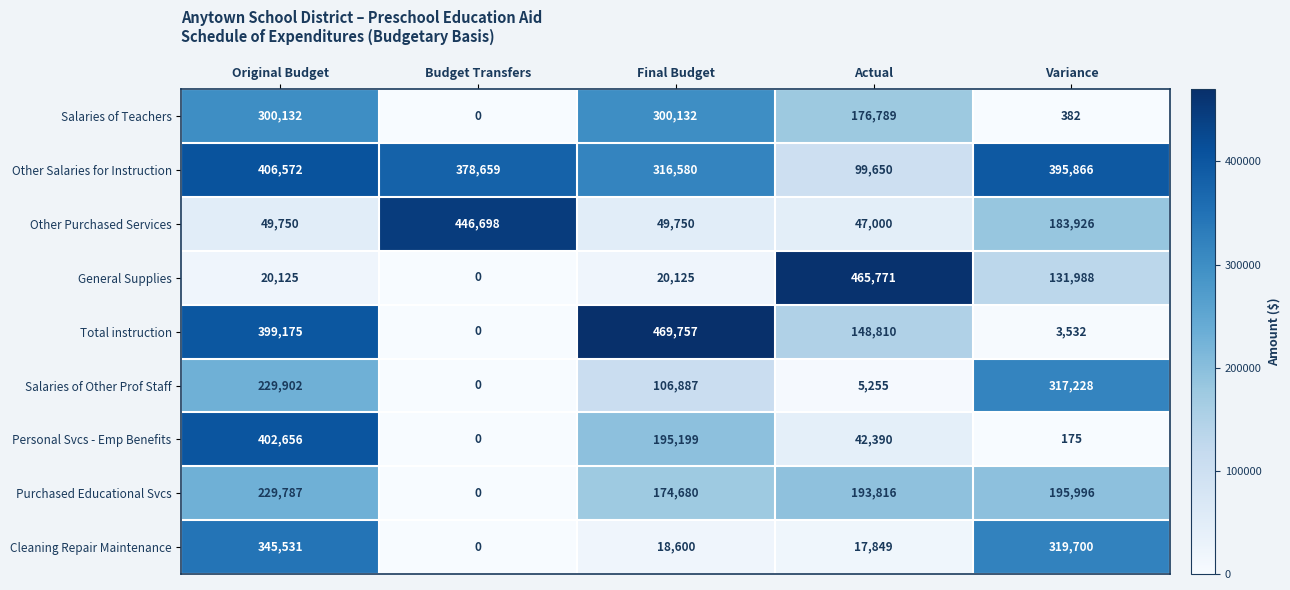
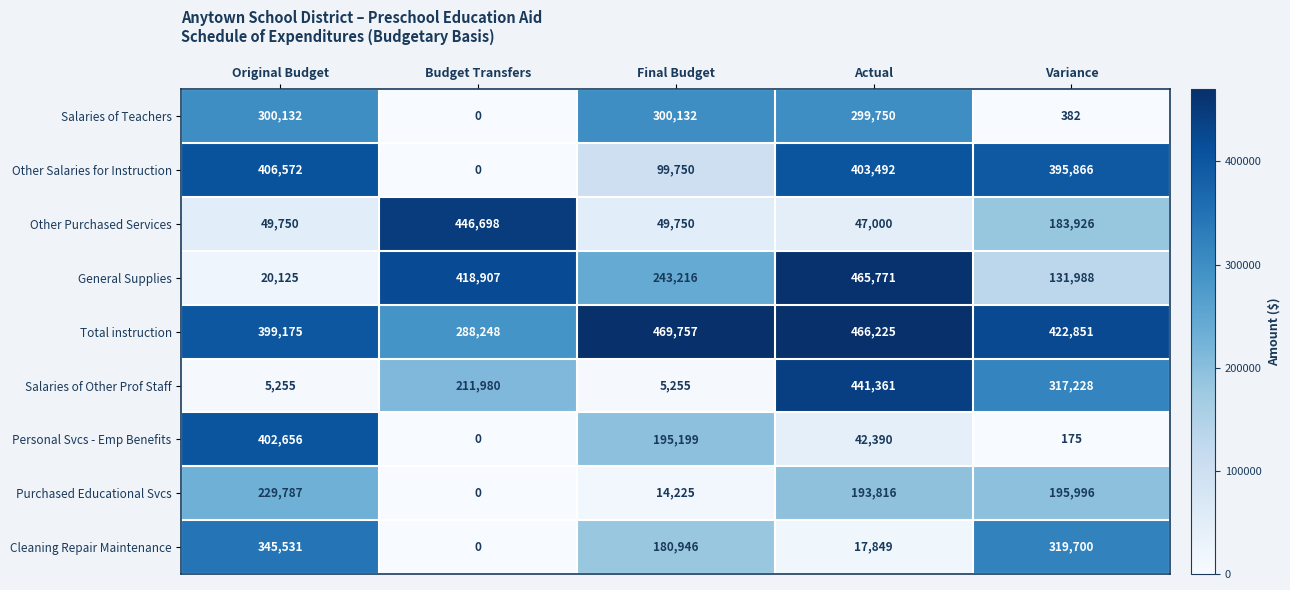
Salaries of Teachers, Actual: 176,789 -> 299,750
Other Salaries for Instruction, Budget Transfers: 378,659 -> 0
Other Salaries for Instruction, Final Budget: 316,580 -> 99,750
Other Salaries for Instruction, Actual: 99,650 -> 403,492
General Supplies, Budget Transfers: 0 -> 418,907
General Supplies, Final Budget: 20,125 -> 243,216
Total instruction, Budget Transfers: 0 -> 288,248
Total instruction, Actual: 148,810 -> 466,225
Total instruction, Variance: 3,532 -> 422,851
Salaries of Other Prof Staff, Original Budget: 229,902 -> 5,255
Salaries of Other Prof Staff, Budget Transfers: 0 -> 211,980
Salaries of Other Prof Staff, Final Budget: 106,887 -> 5,255
Salaries of Other Prof Staff, Actual: 5,255 -> 441,361
Purchased Educational Svcs, Final Budget: 174,680 -> 14,225
Cleaning Repair Maintenance, Final Budget: 18,600 -> 180,946
